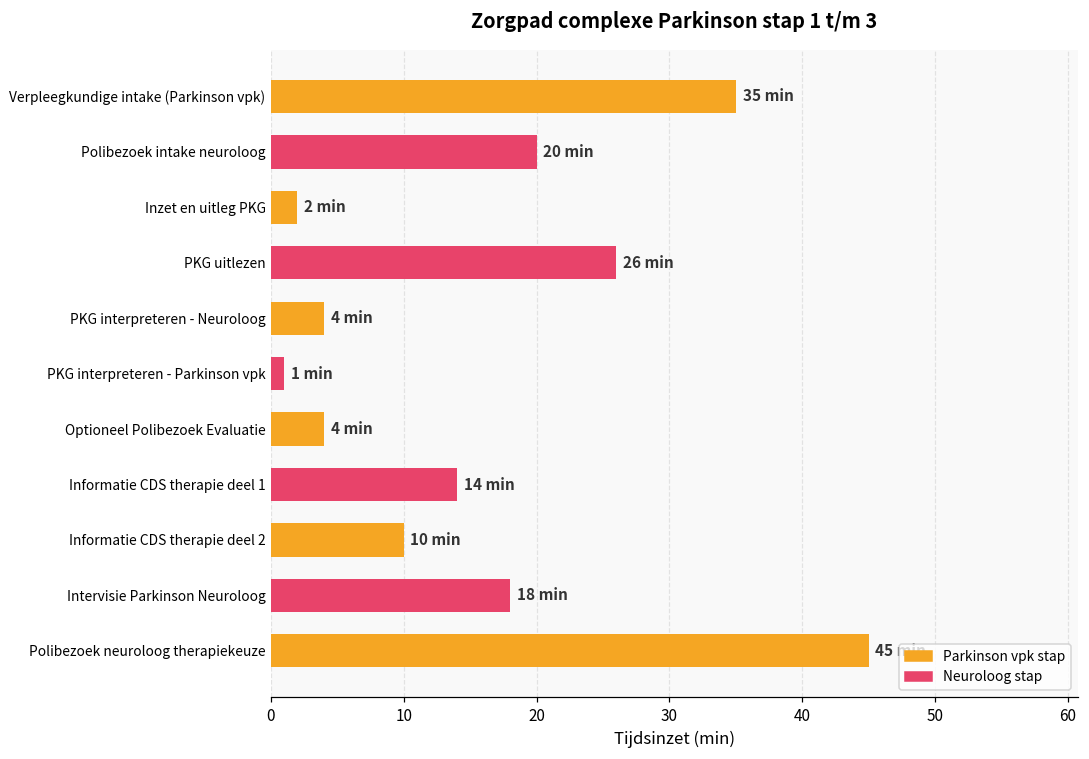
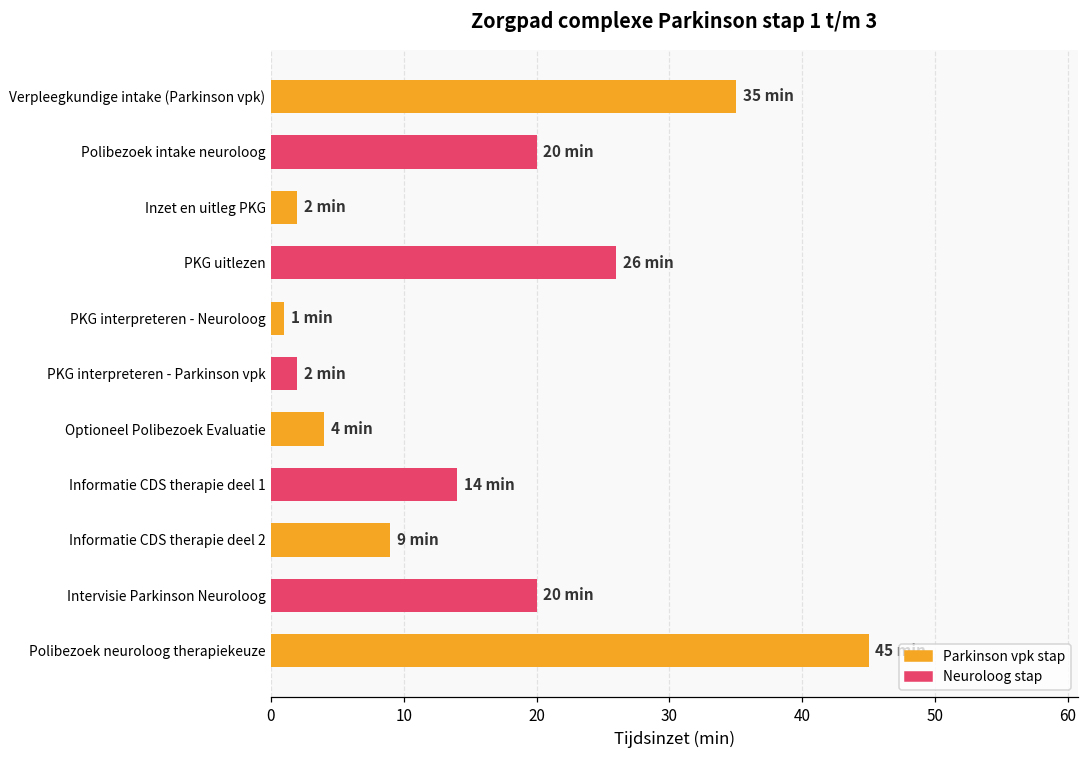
PKG interpreteren - Neuroloog: 4 -> 1
PKG interpreteren - Parkinson vpk: 1 -> 2
Informatie CDS therapie deel 2: 10 -> 9
Intervisie Parkinson Neuroloog: 18 -> 20
